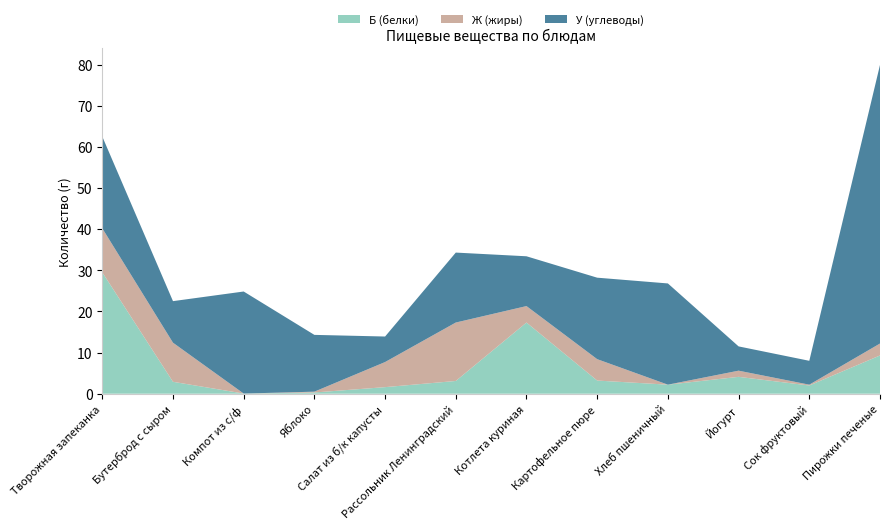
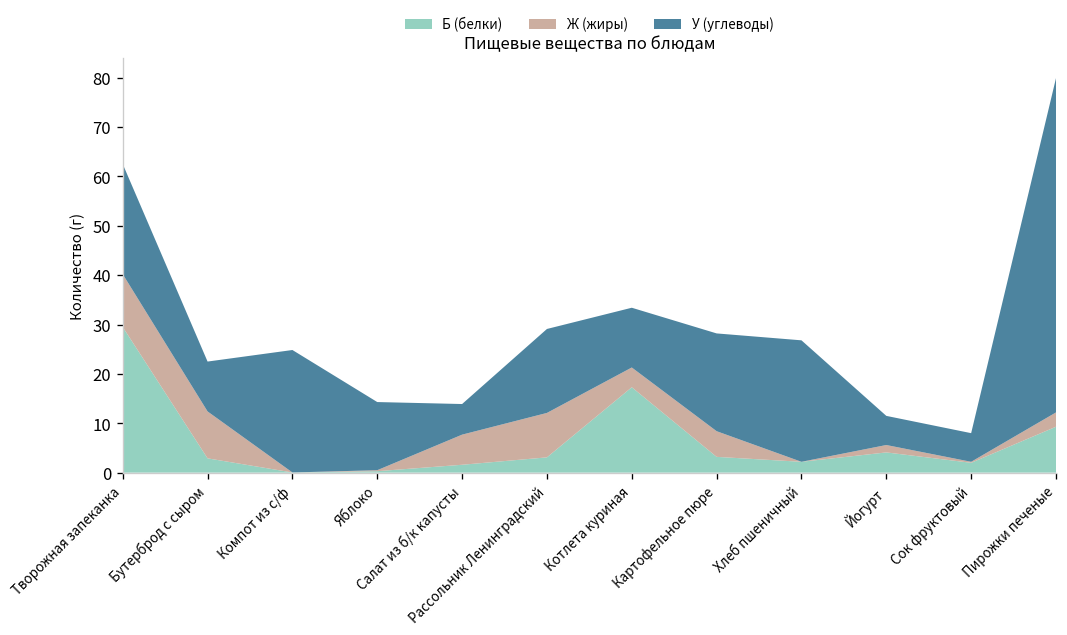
Ж (жиры), Рассольник Ленинградский: 14 -> 9
